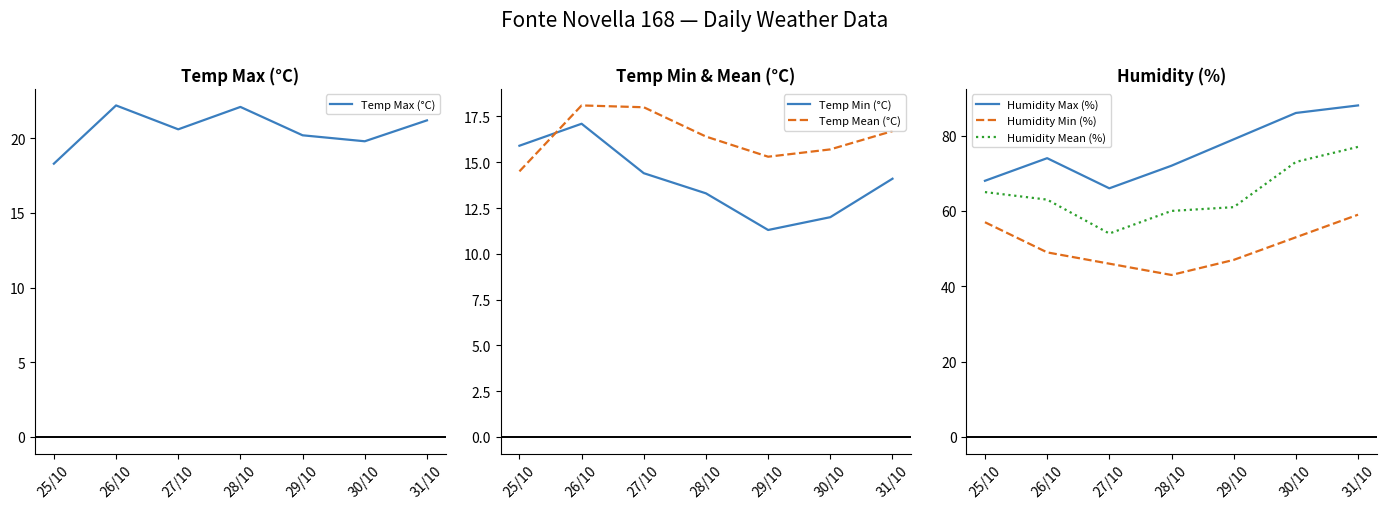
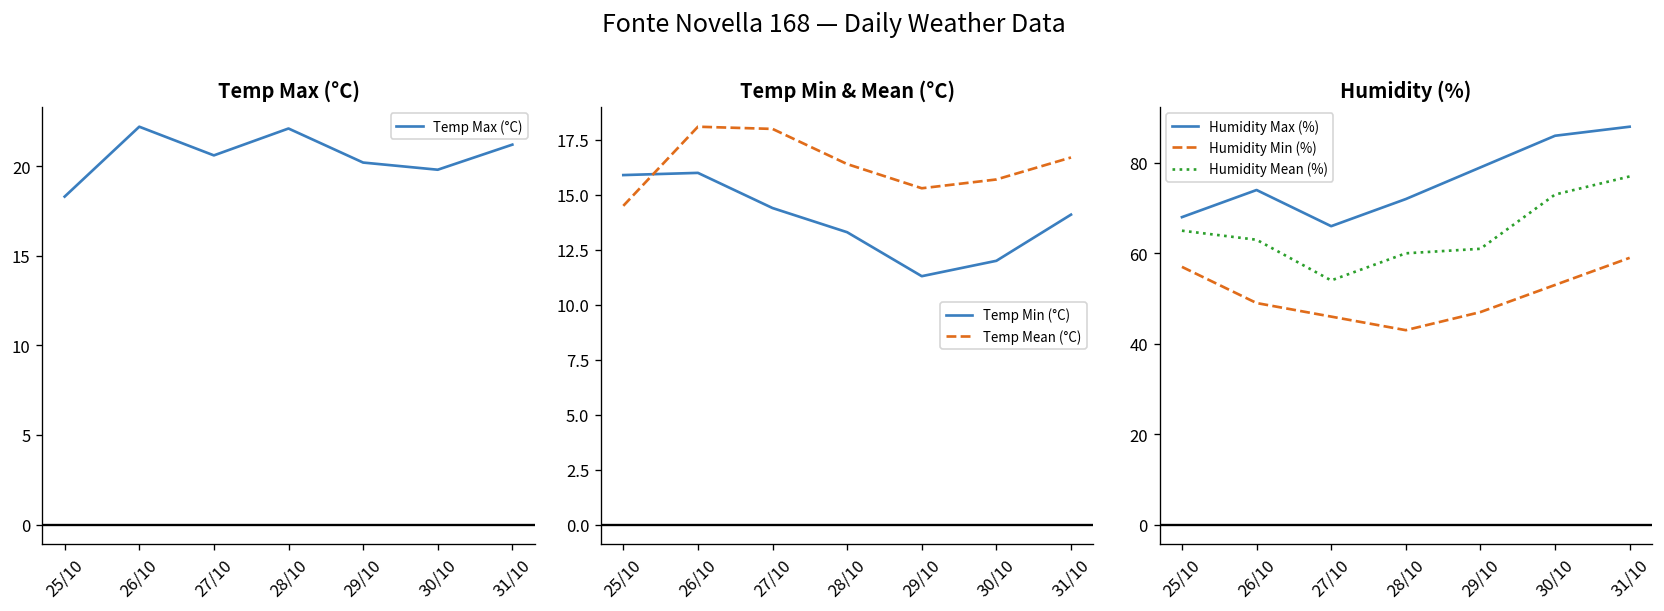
Temp Min & Mean (°C), Temp Min (°C), 26/10: 17.1 -> 16.0
